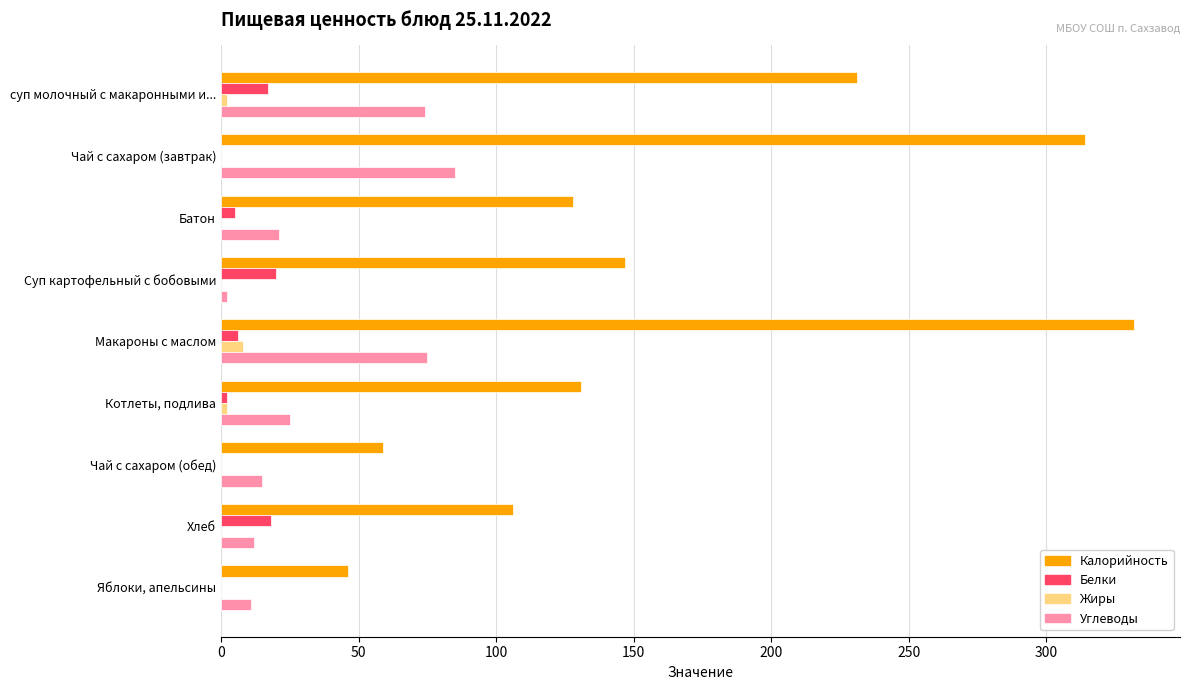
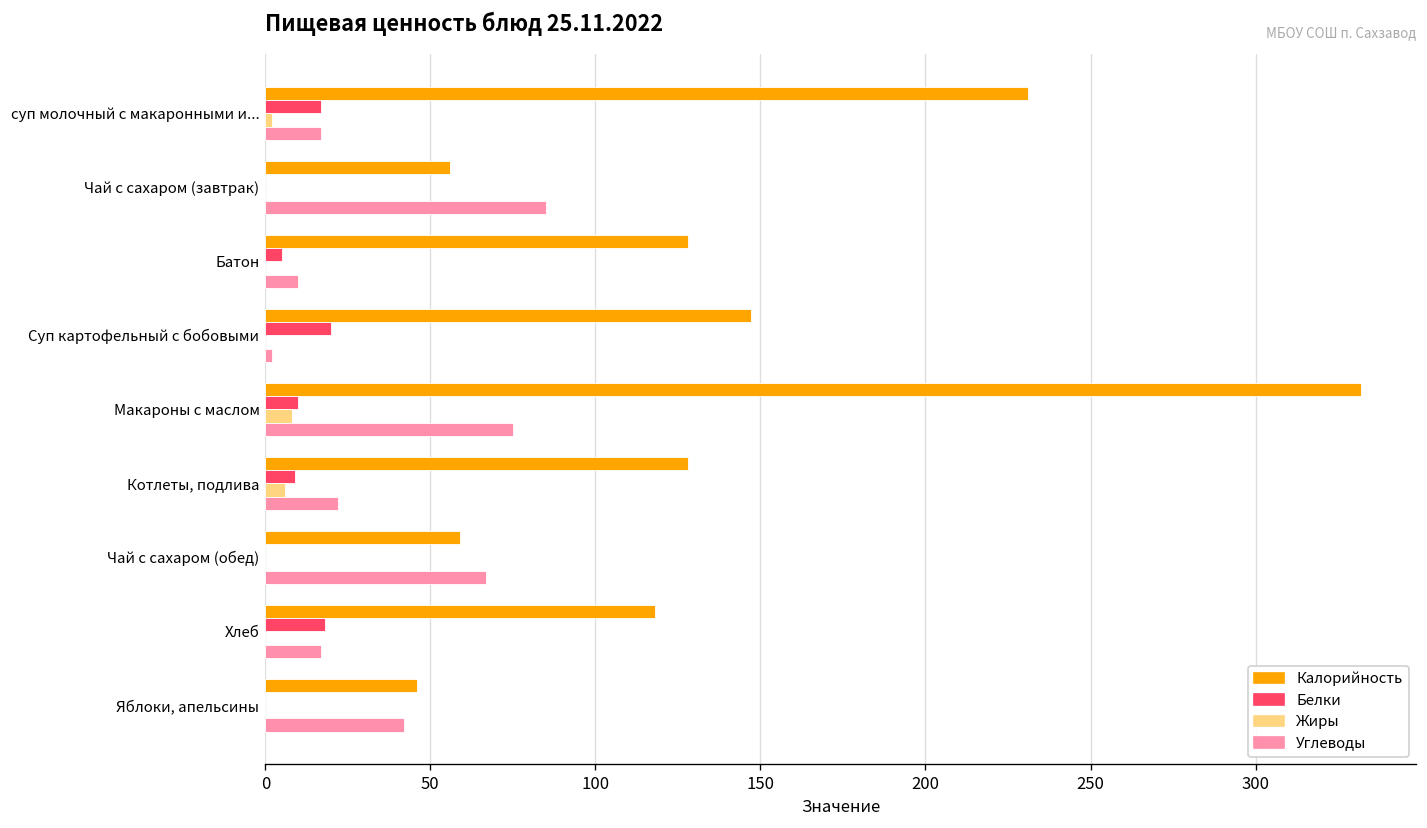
Углеводы, суп молочный с макаронными и...: 74 -> 17
Калорийность, Чай с сахаром (завтрак): 314 -> 56
Углеводы, Батон: 21 -> 10
Белки, Макароны с маслом: 6 -> 10
Калорийность, Котлеты, подлива: 131 -> 128
Белки, Котлеты, подлива: 2 -> 9
Жиры, Котлеты, подлива: 2 -> 6
Углеводы, Котлеты, подлива: 25 -> 22
Углеводы, Чай с сахаром (обед): 15 -> 67
Калорийность, Хлеб: 106 -> 118
Углеводы, Хлеб: 12 -> 17
Углеводы, Яблоки, апельсины: 11 -> 42
